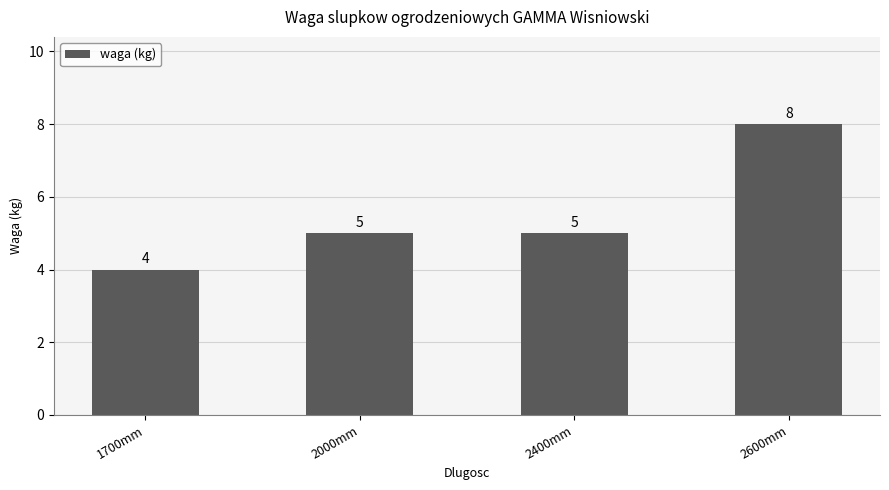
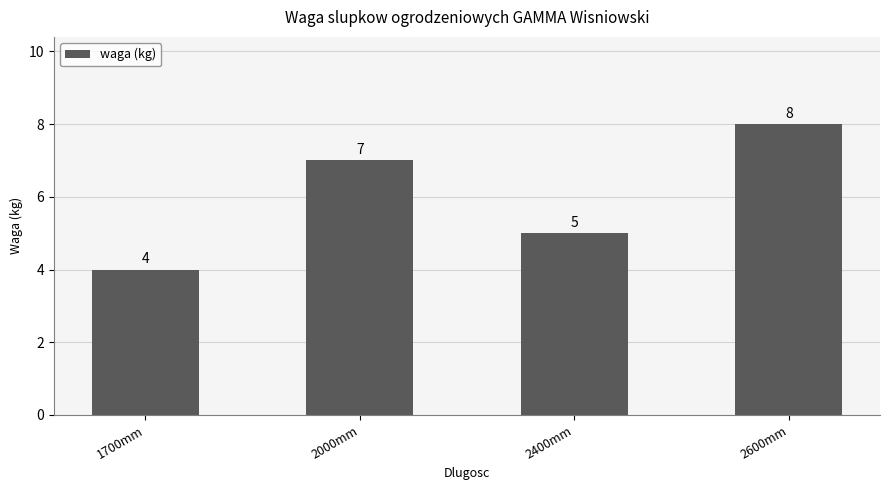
2000mm: 5 -> 7
